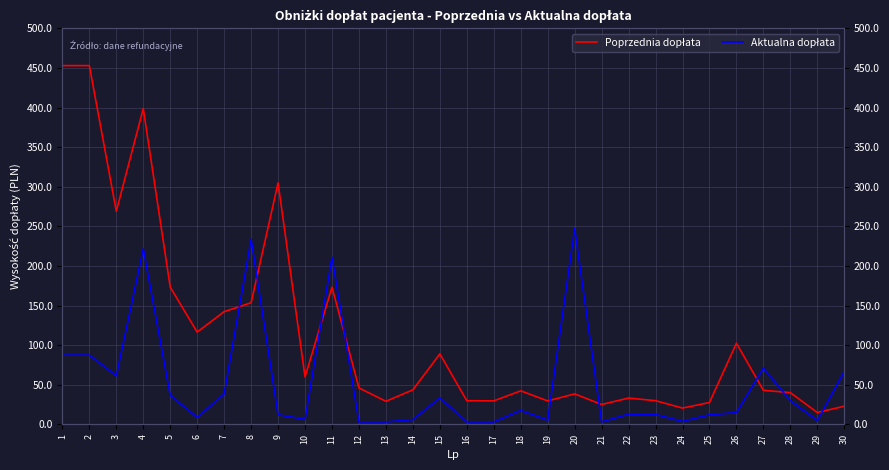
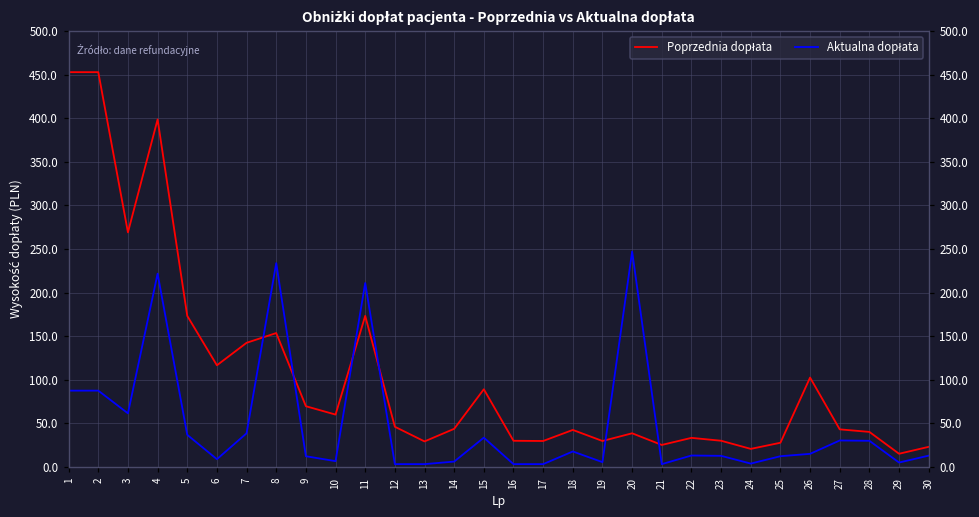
Poprzednia dopłata, 9: 300 -> 70
Aktualna dopłata, 27: 70 -> 30
Aktualna dopłata, 30: 70 -> 10
